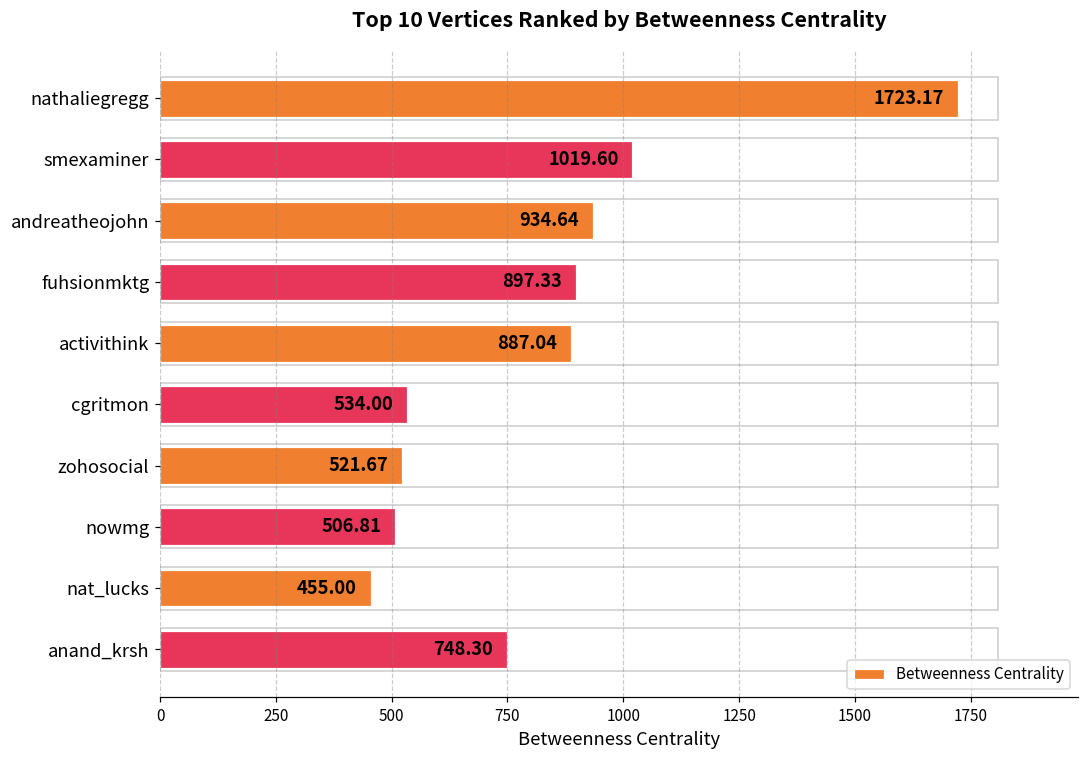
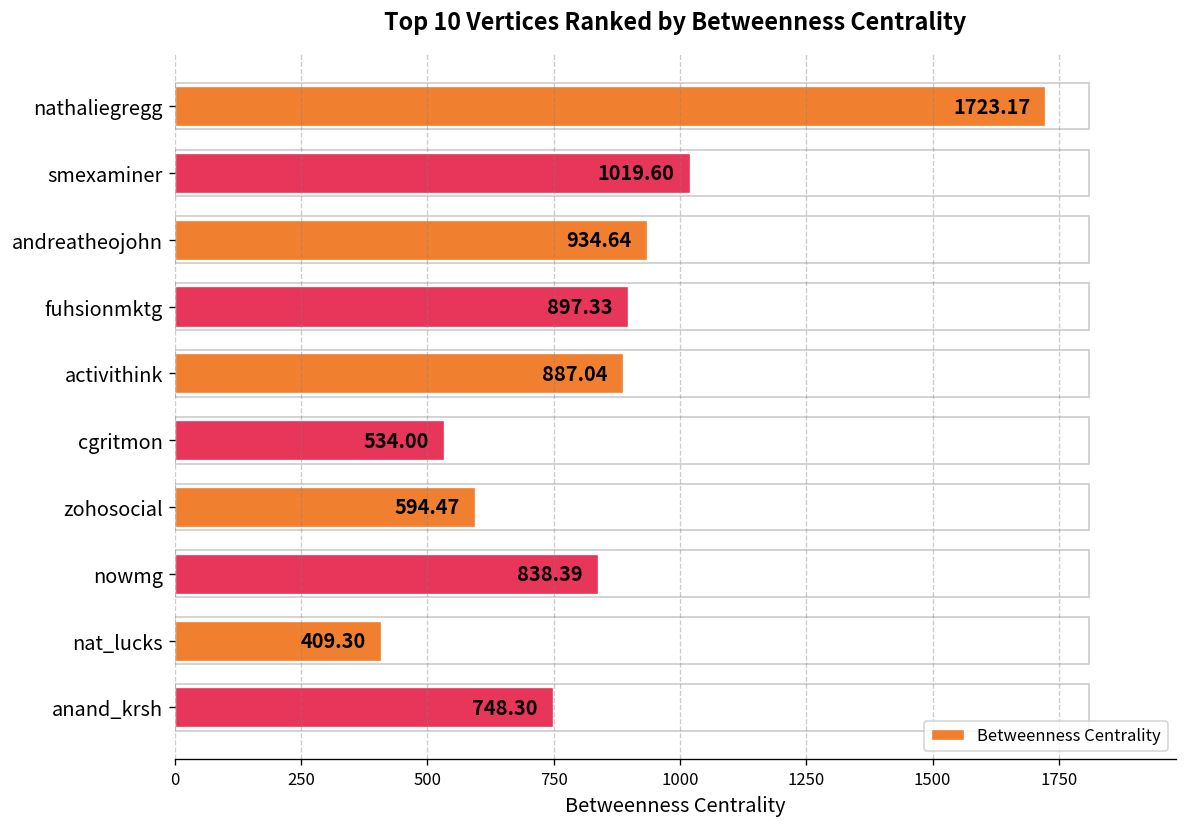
zohosocial: 521.67 -> 594.47
nowmg: 506.81 -> 838.39
nat_lucks: 455.00 -> 409.30
